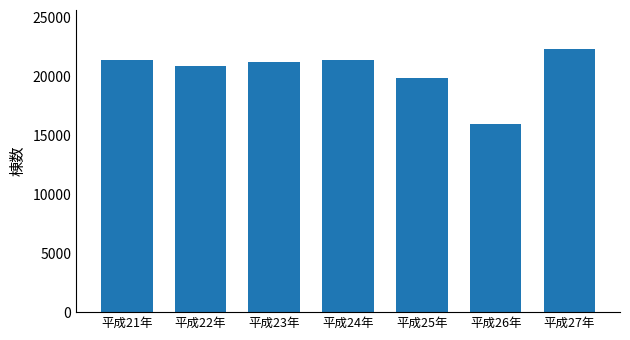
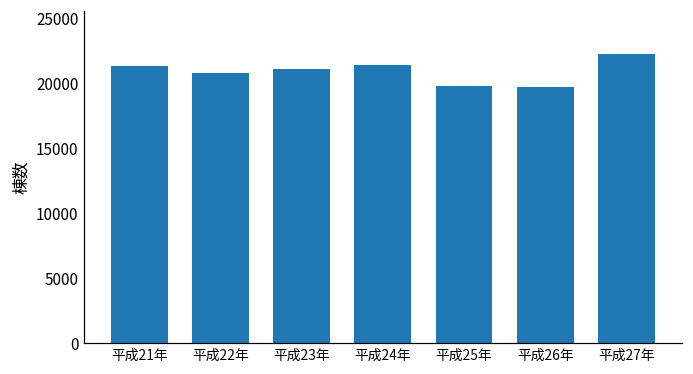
平成26年: 16000 -> 19700
